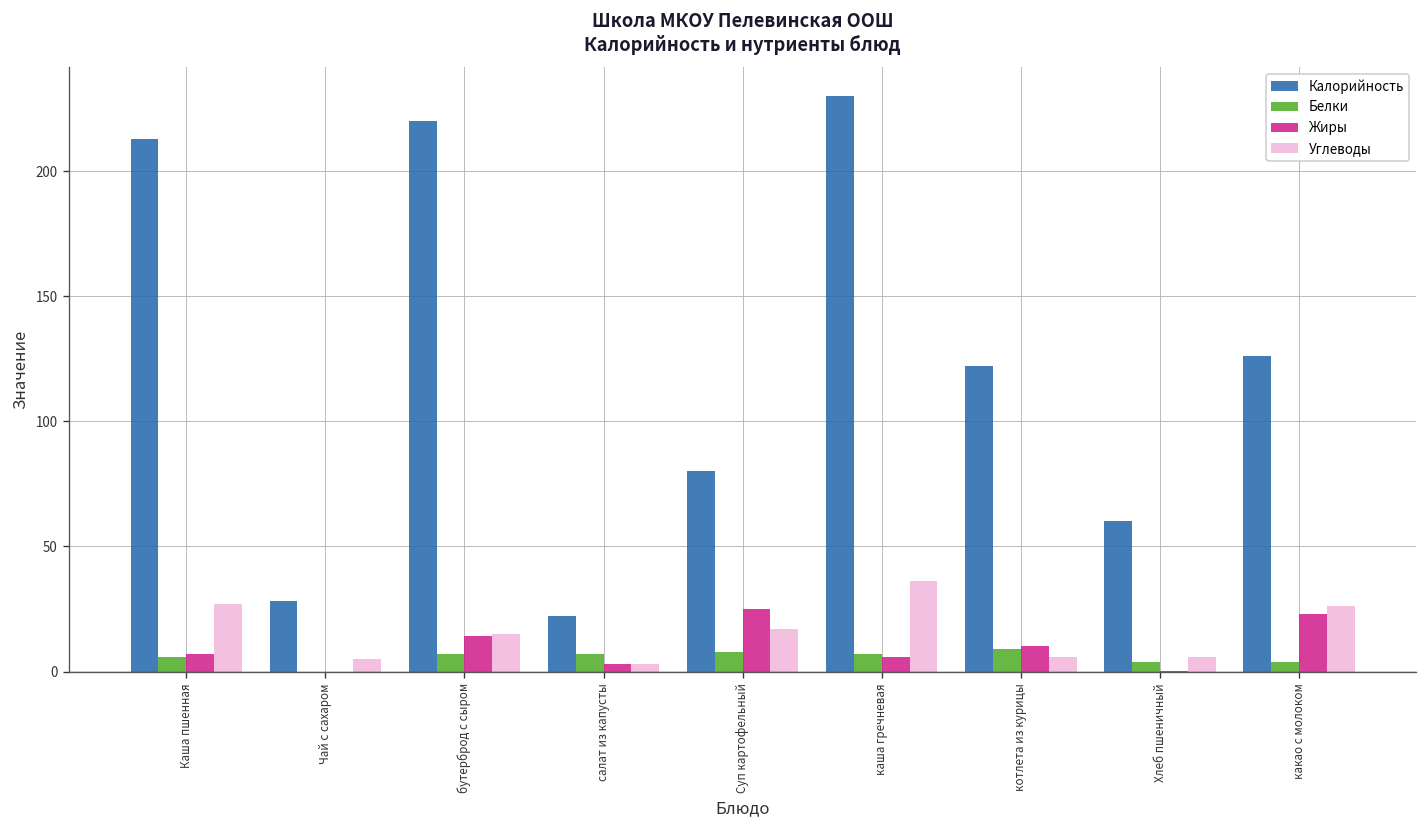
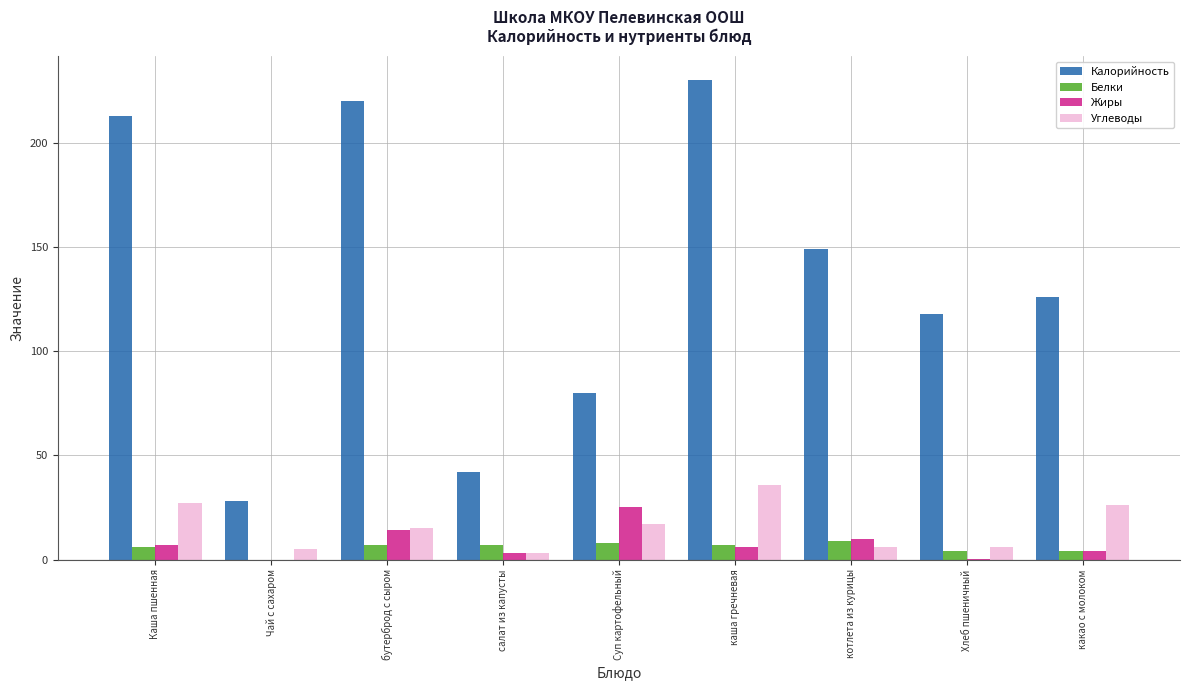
Калорийность, салат из капусты: 22 -> 42
Калорийность, котлета из курицы: 122 -> 149
Калорийность, Хлеб пшеничный: 60 -> 118
Жиры, какао с молоком: 23 -> 4
